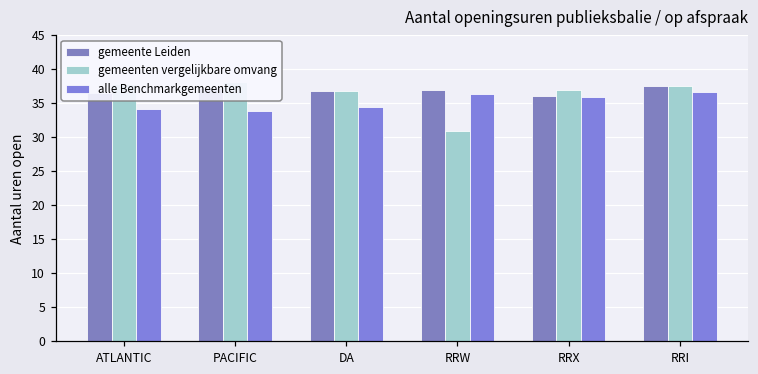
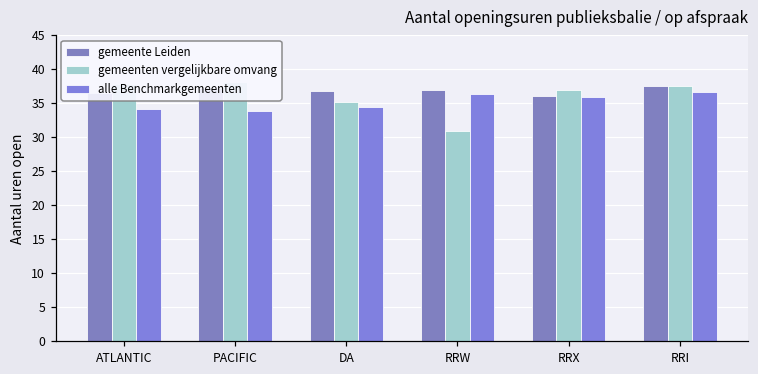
gemeenten vergelijkbare omvang, DA: 37 -> 35
